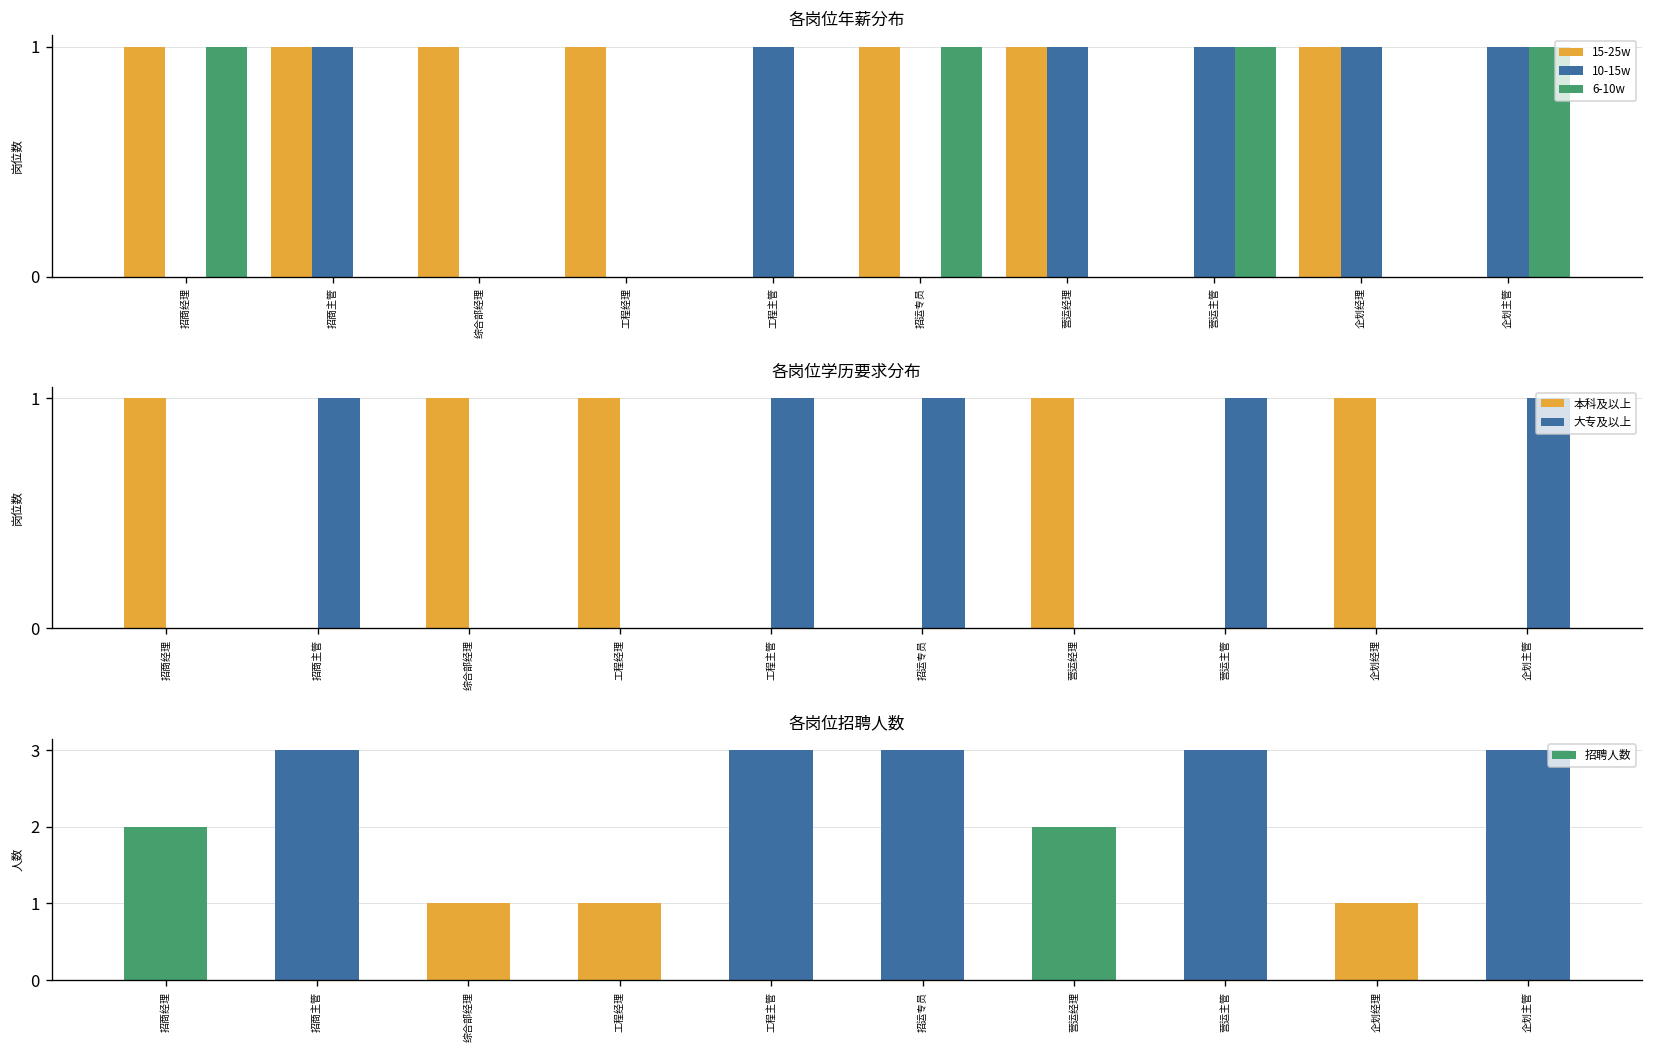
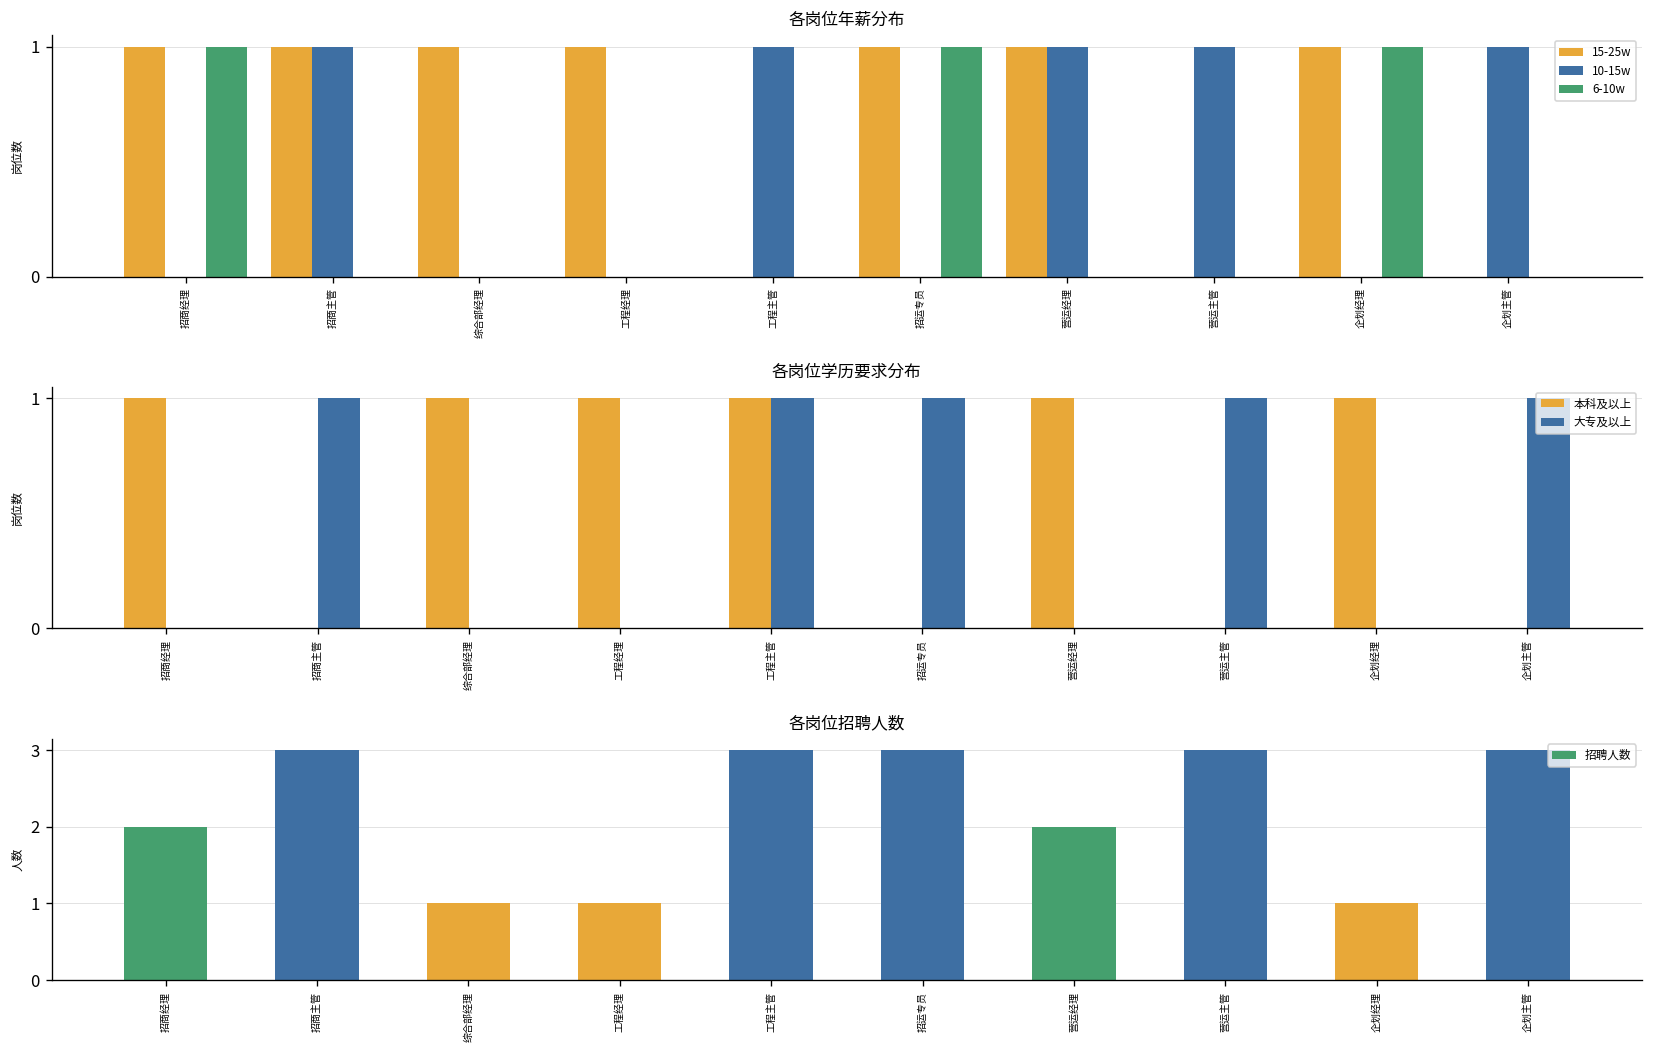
各岗位年薪分布, 6-10w, 营运主管: 1 -> 0
各岗位年薪分布, 10-15w, 企划经理: 1 -> 0
各岗位年薪分布, 6-10w, 企划经理: 0 -> 1
各岗位年薪分布, 6-10w, 企划主管: 1 -> 0
各岗位学历要求分布, 本科及以上, 工程主管: 0 -> 1
